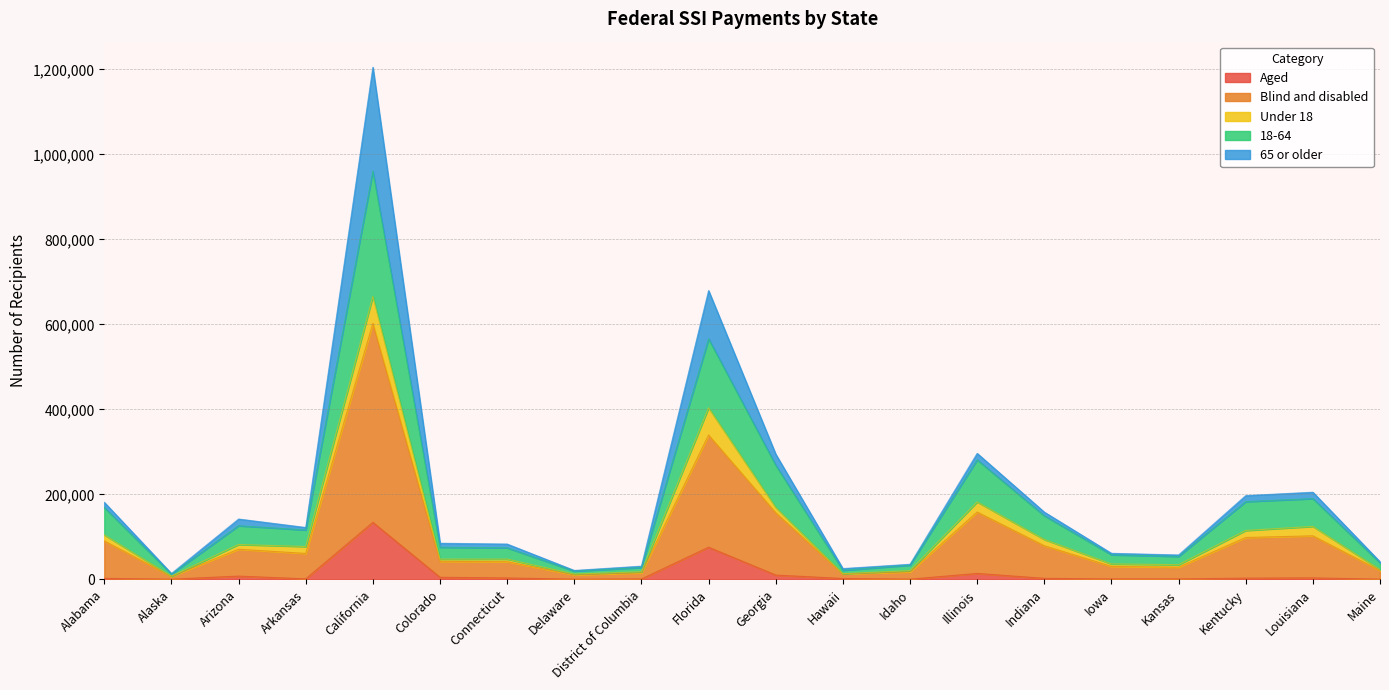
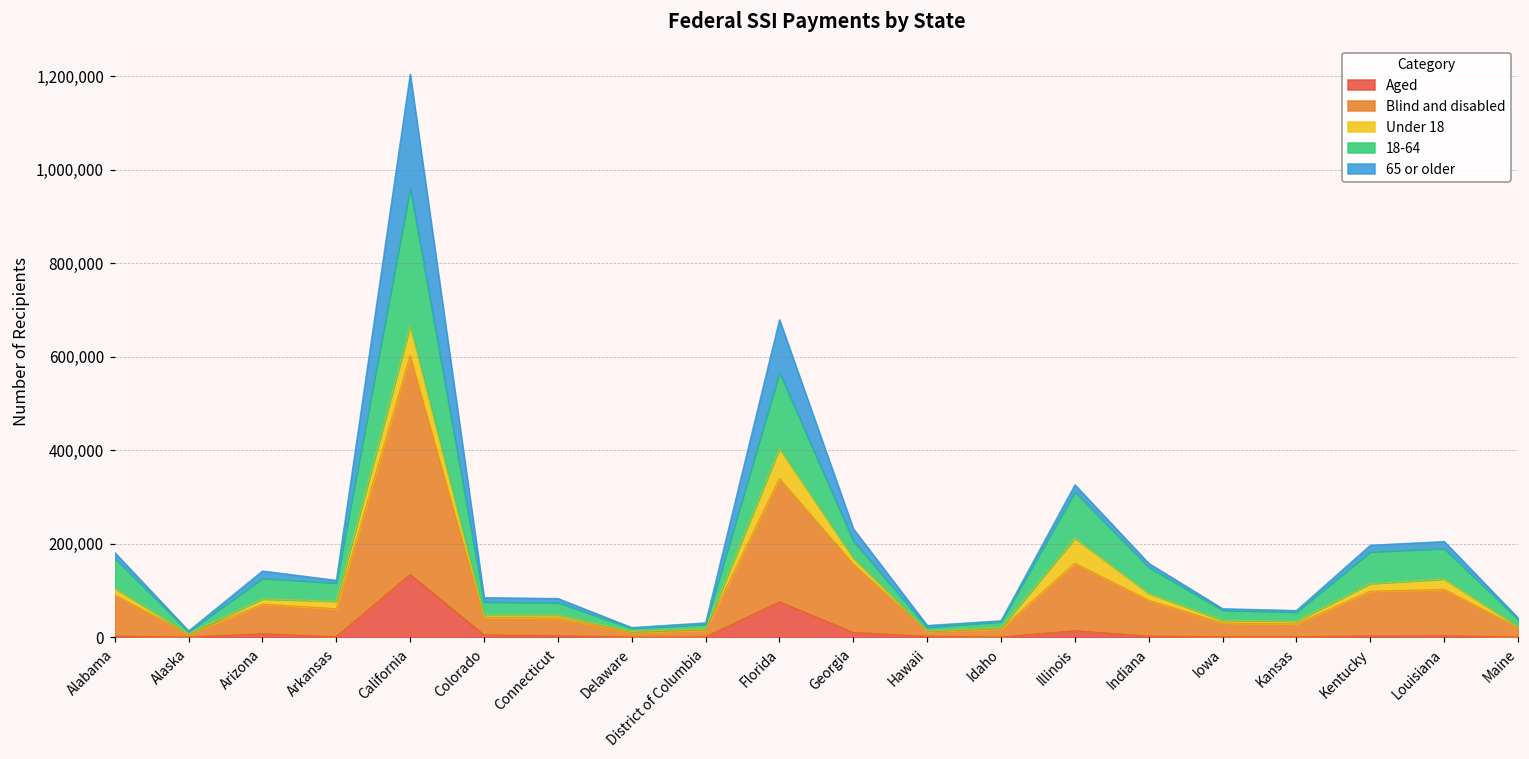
18-64, Georgia: 100,000 -> 40,000
Under 18, Illinois: 20,000 -> 50,000
